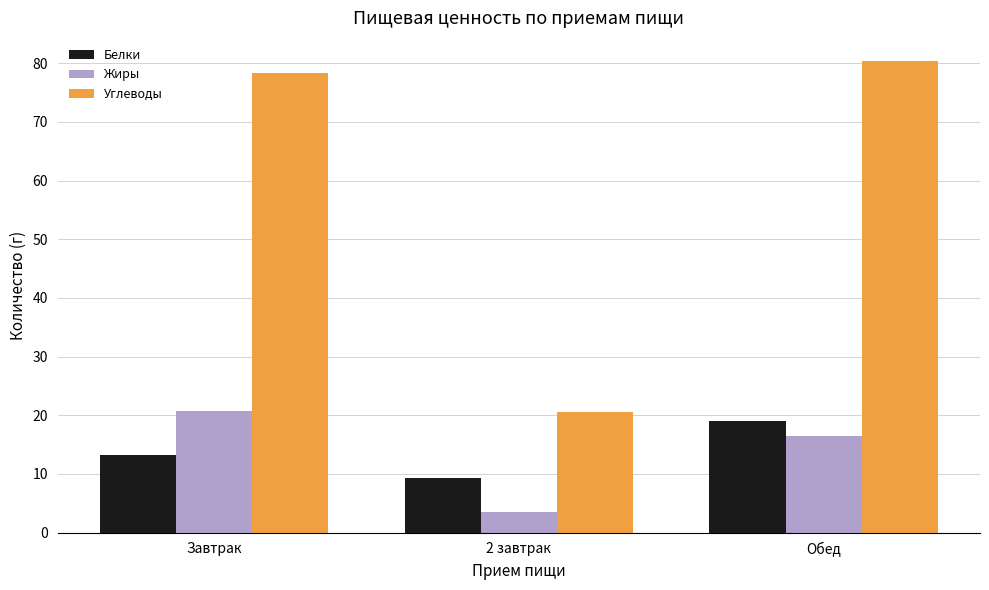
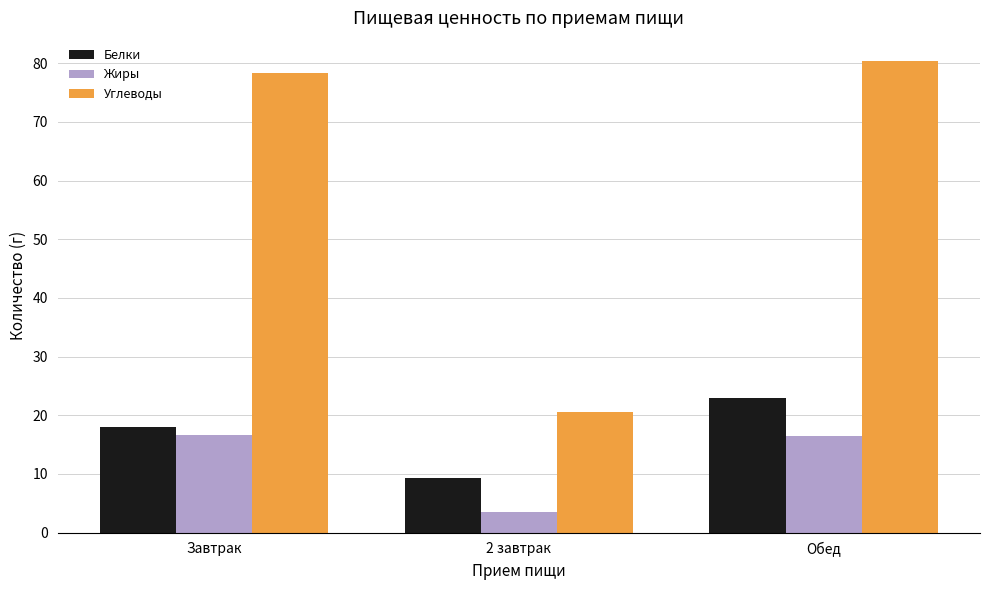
Белки, Завтрак: 13 -> 18
Жиры, Завтрак: 21 -> 17
Белки, Обед: 19 -> 23
